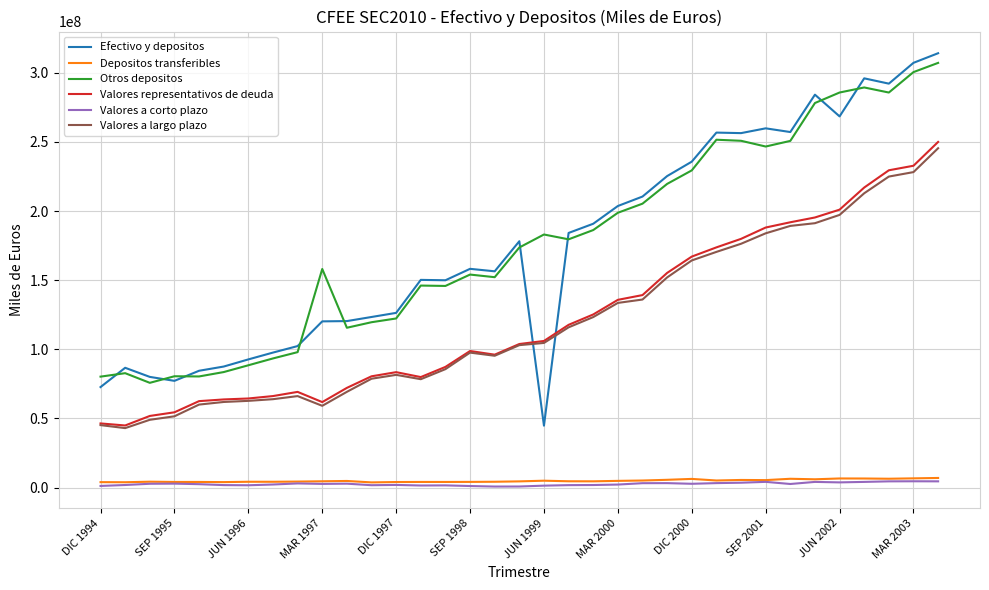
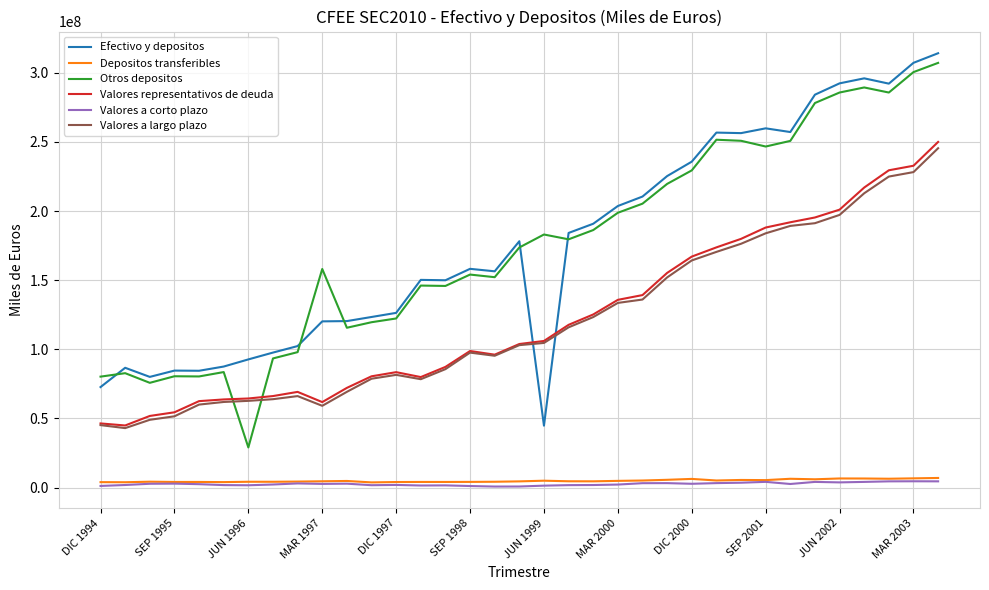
Efectivo y depositos, SEP 1995: 77000000 -> 85000000
Otros depositos, JUN 1996: 88000000 -> 29000000
Efectivo y depositos, JUN 2002: 268000000 -> 292000000
